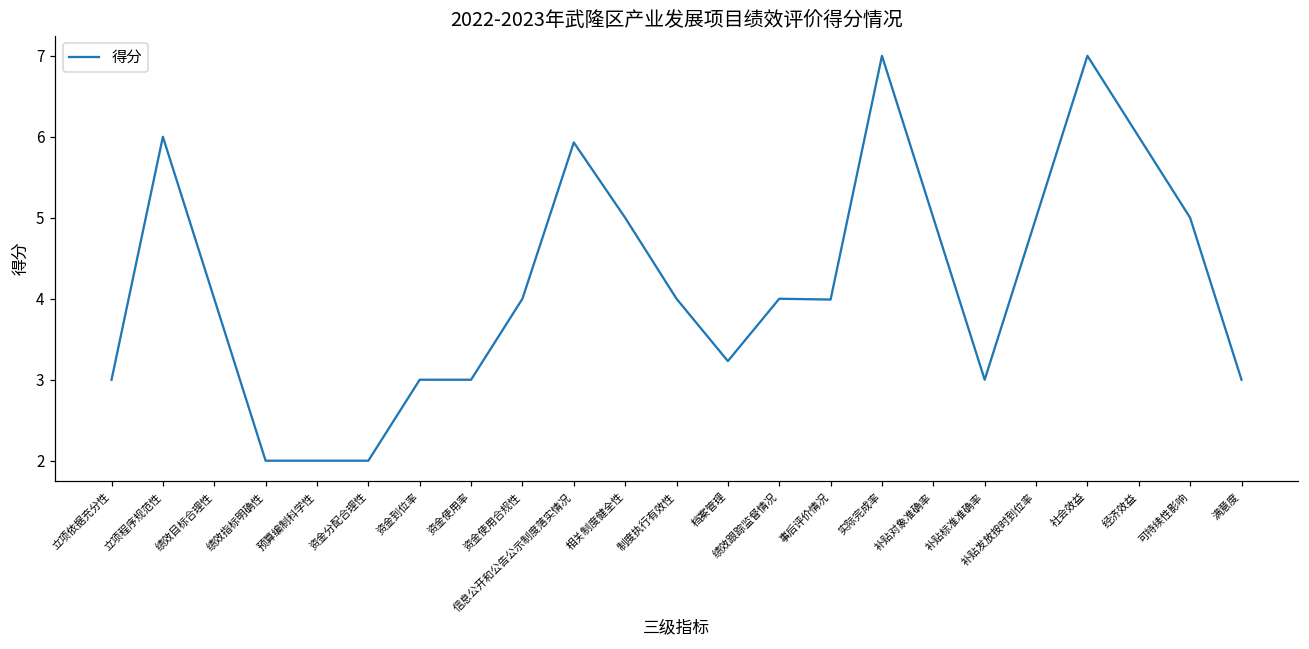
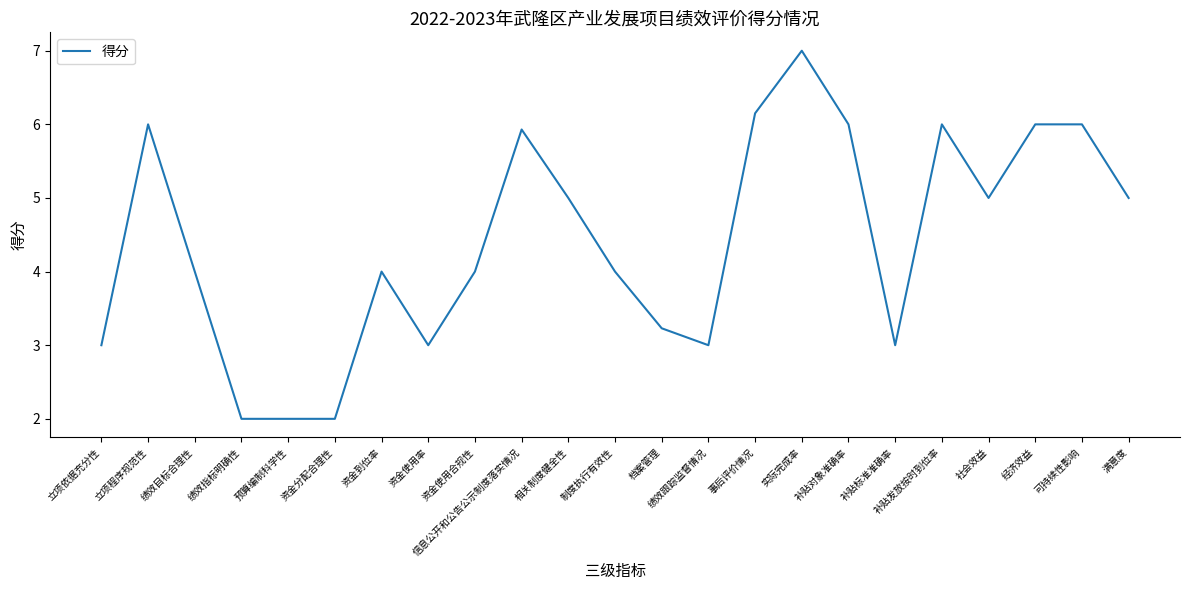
资金到位率: 3 -> 4
绩效跟踪监督情况: 4 -> 3
事后评价情况: 4.0 -> 6.2
补贴对象准确率: 5 -> 6
补贴发放按时到位率: 5 -> 6
社会效益: 7 -> 5
可持续性影响: 5 -> 6
满意度: 3 -> 5
